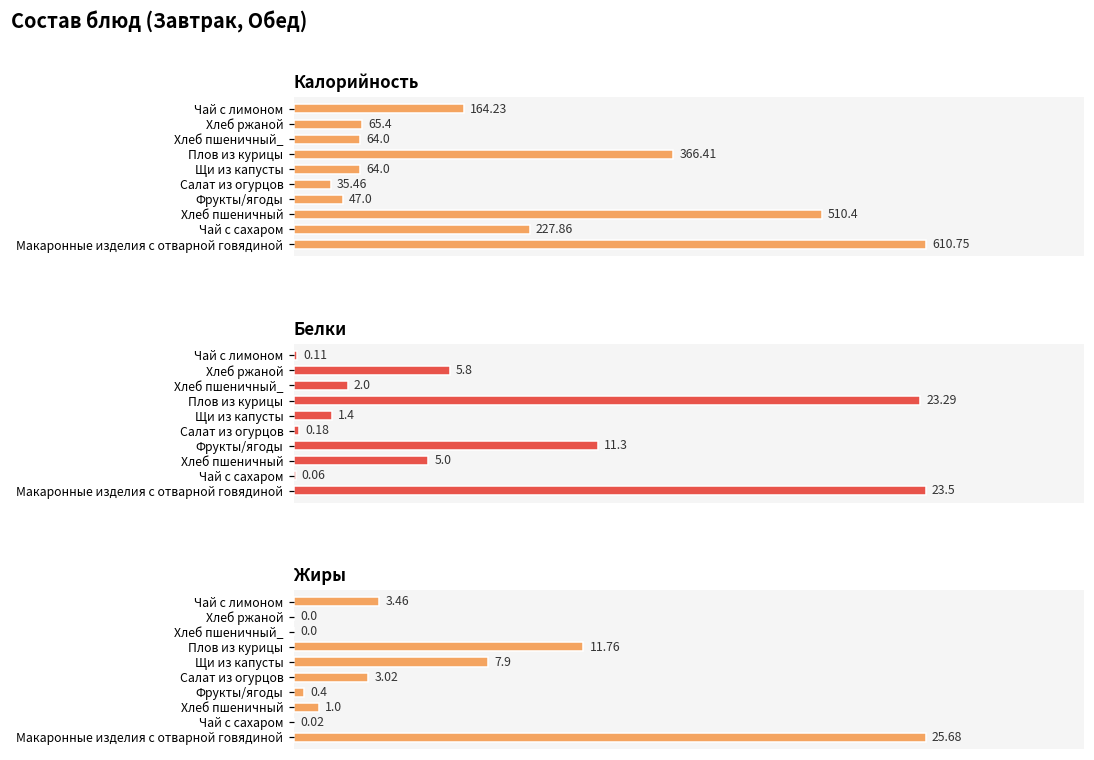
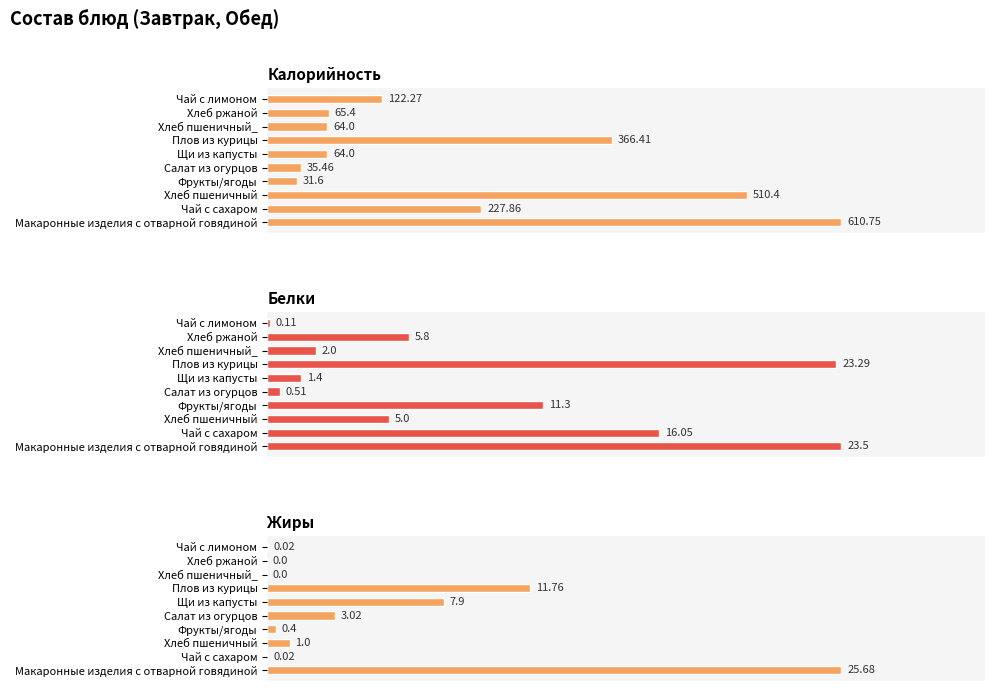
Калорийность, Чай с лимоном: 164.23 -> 122.27
Калорийность, Фрукты/ягоды: 47.0 -> 31.6
Белки, Салат из огурцов: 0.18 -> 0.51
Белки, Чай с сахаром: 0.06 -> 16.05
Жиры, Чай с лимоном: 3.46 -> 0.02
